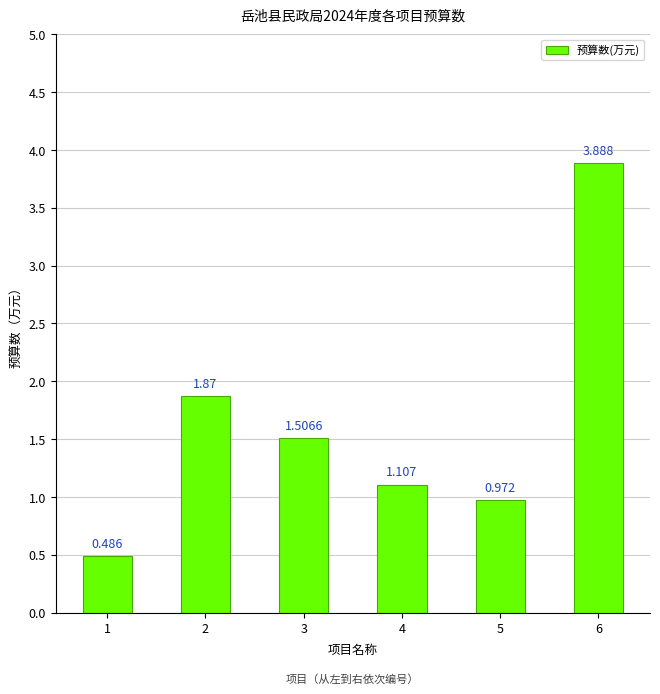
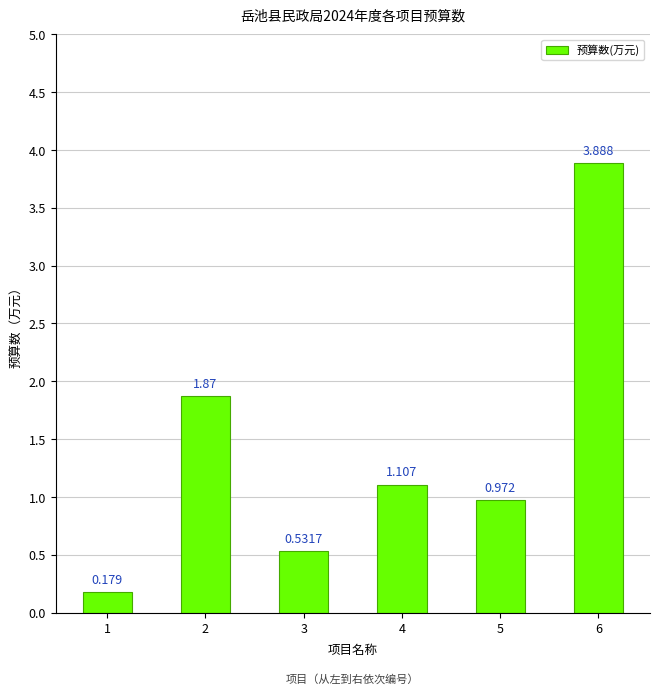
1: 0.486 -> 0.179
3: 1.5066 -> 0.5317
